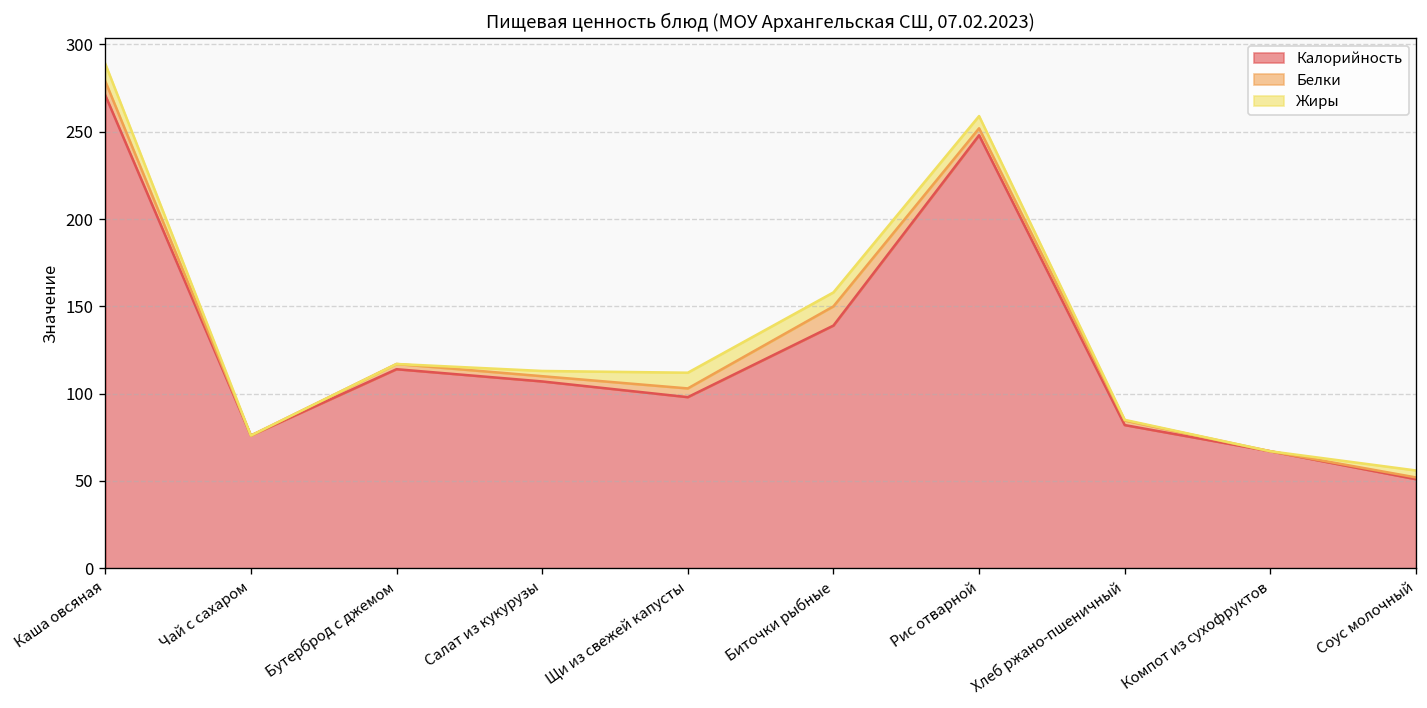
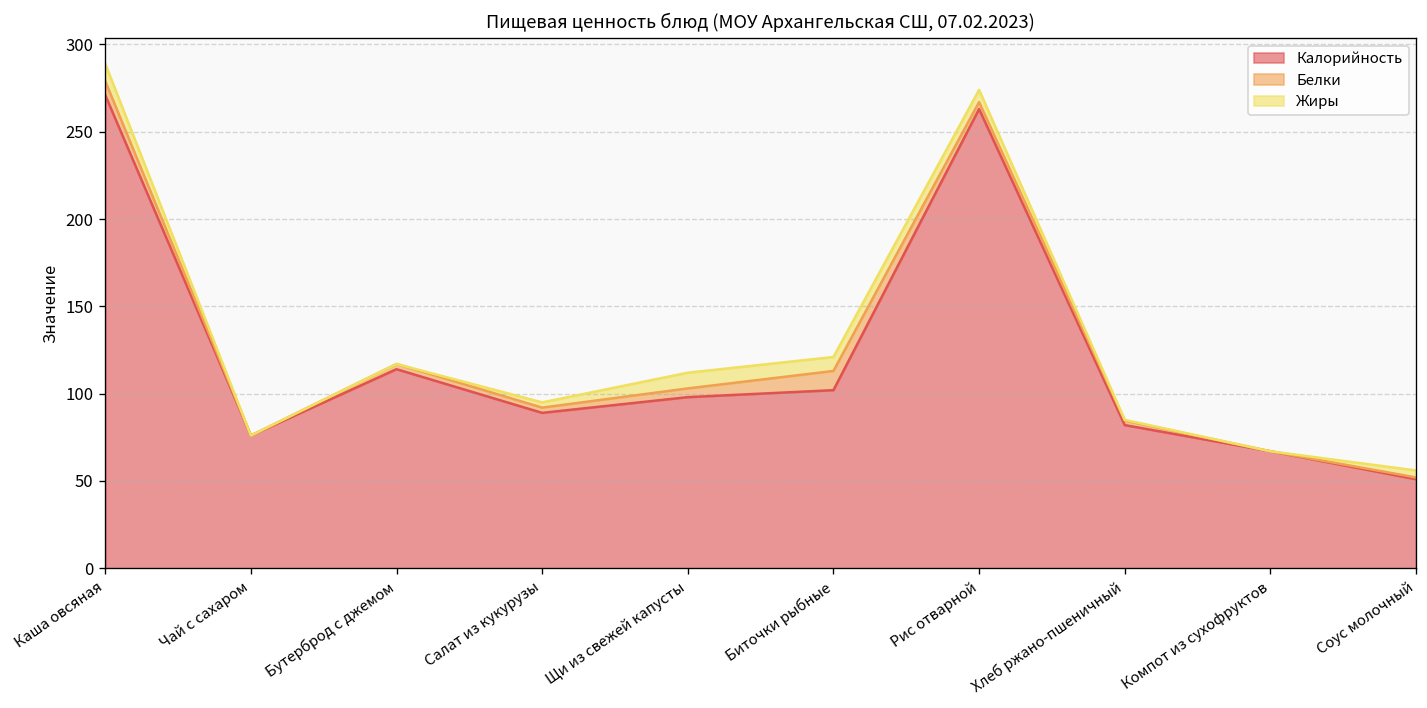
Калорийность, Салат из кукурузы: 107 -> 89
Калорийность, Биточки рыбные: 139 -> 102
Калорийность, Рис отварной: 248 -> 263
